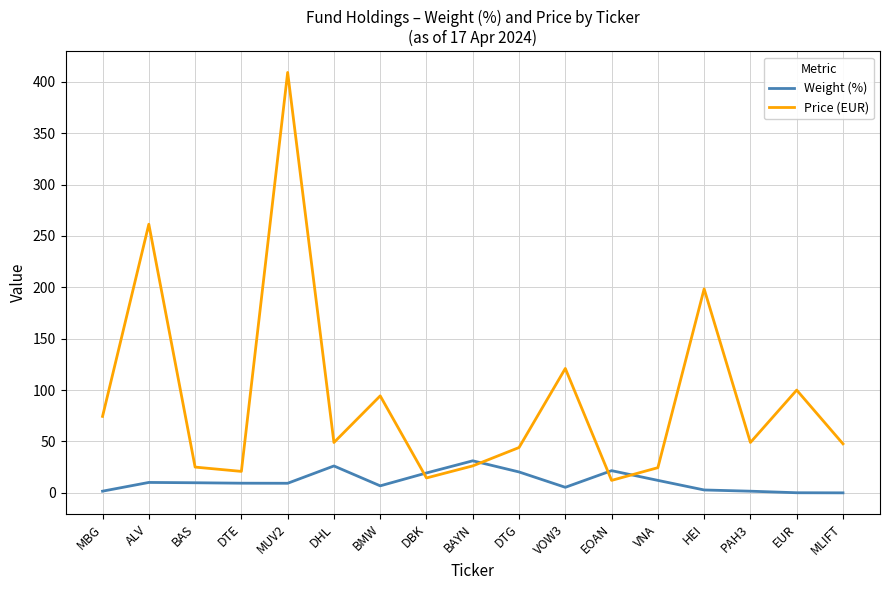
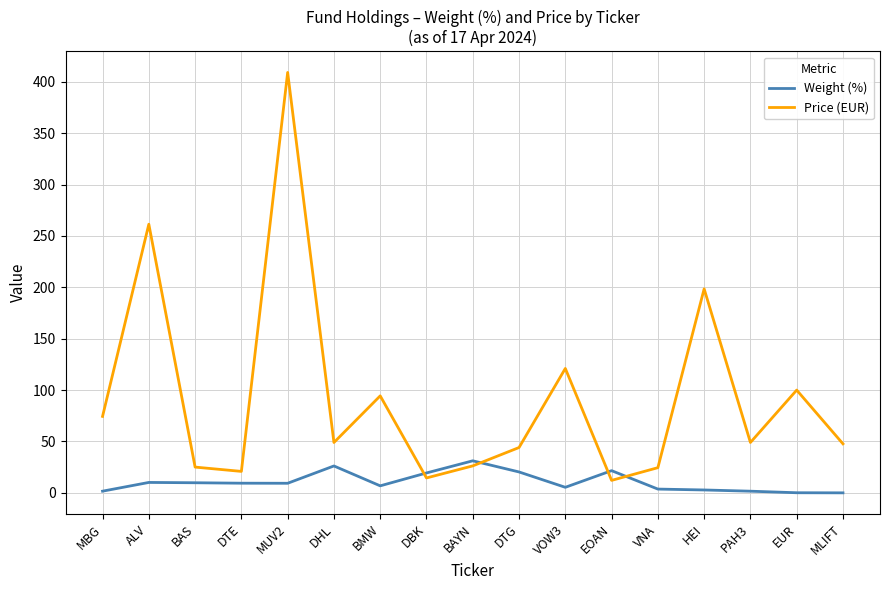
Weight (%), VNA: 12 -> 4
